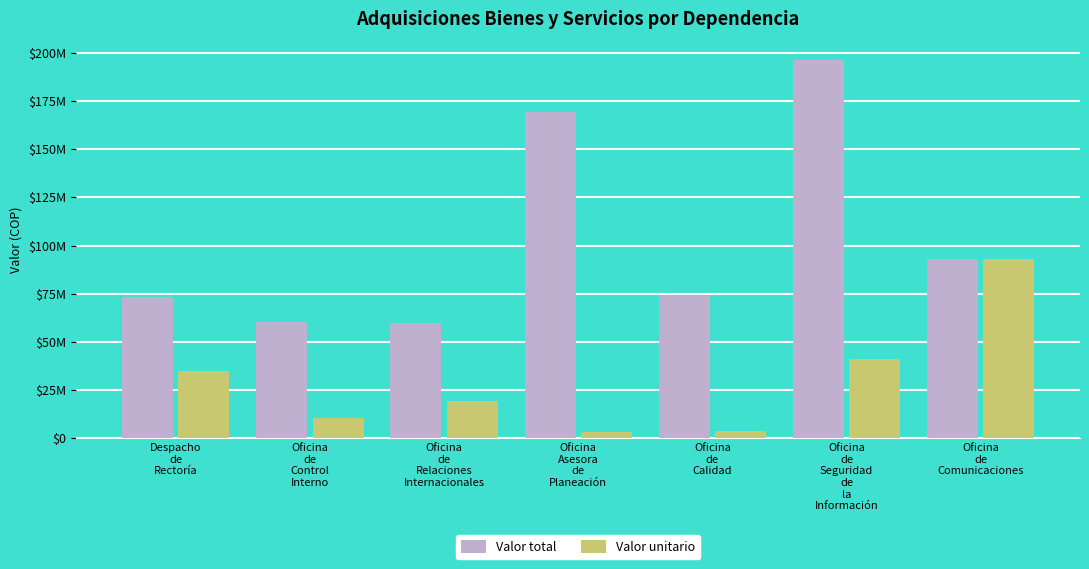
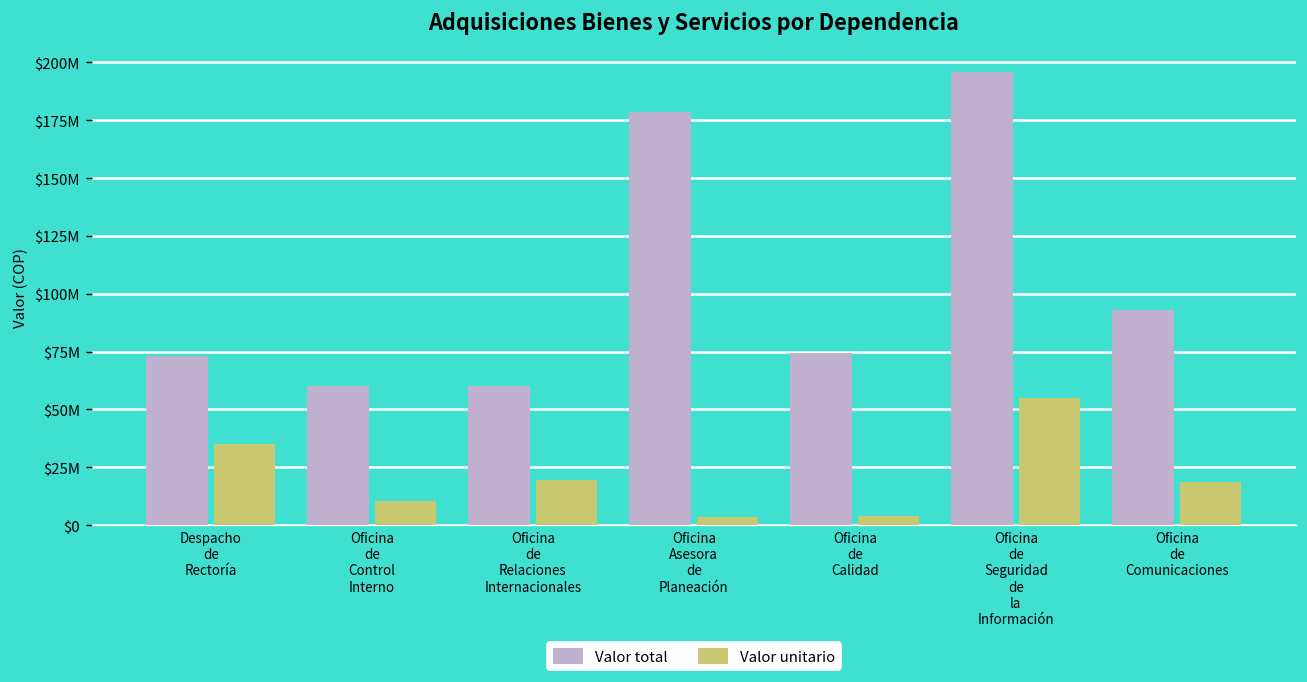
Valor total, Oficina Asesora de Planeación: $169000000 -> $178000000
Valor unitario, Oficina de Seguridad de la Información: $41000000 -> $55000000
Valor unitario, Oficina de Comunicaciones: $93000000 -> $19000000
